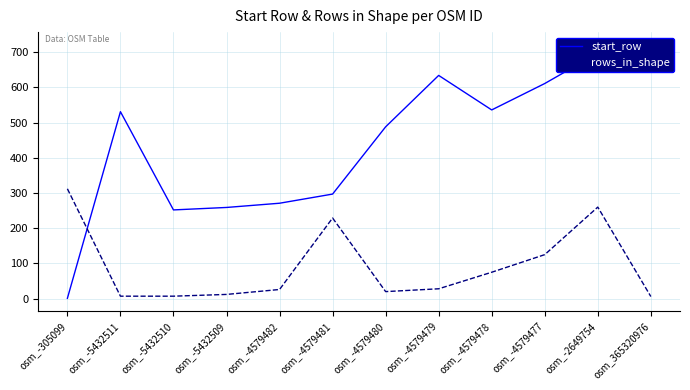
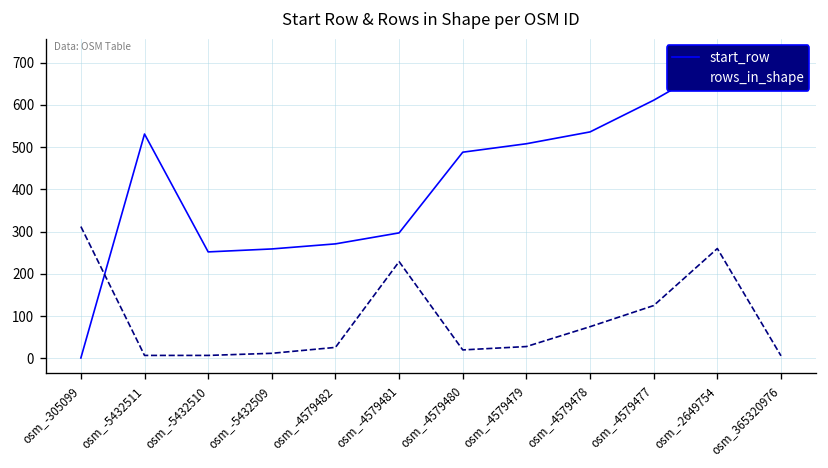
start_row, osm_-4579479: 630 -> 510
